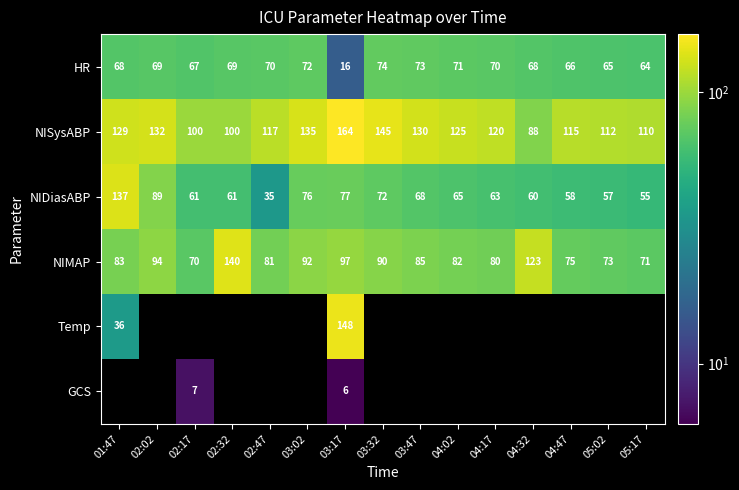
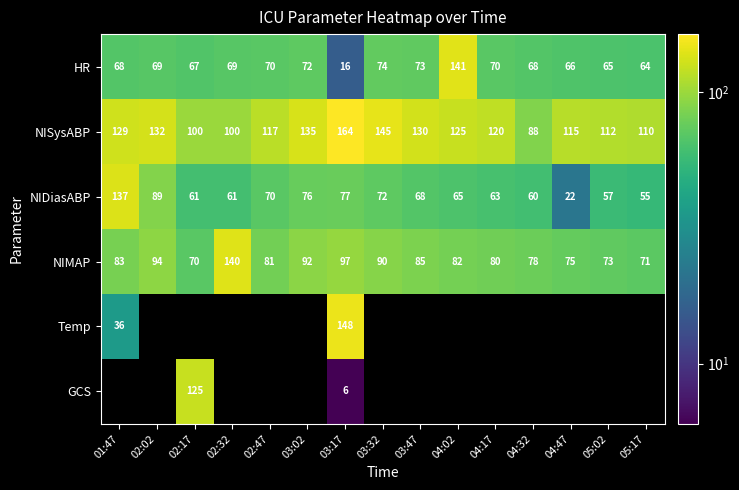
HR, 04:02: 71 -> 141
NIDiasABP, 02:47: 35 -> 70
NIDiasABP, 04:47: 58 -> 22
NIMAP, 04:32: 123 -> 78
GCS, 02:17: 7 -> 125
